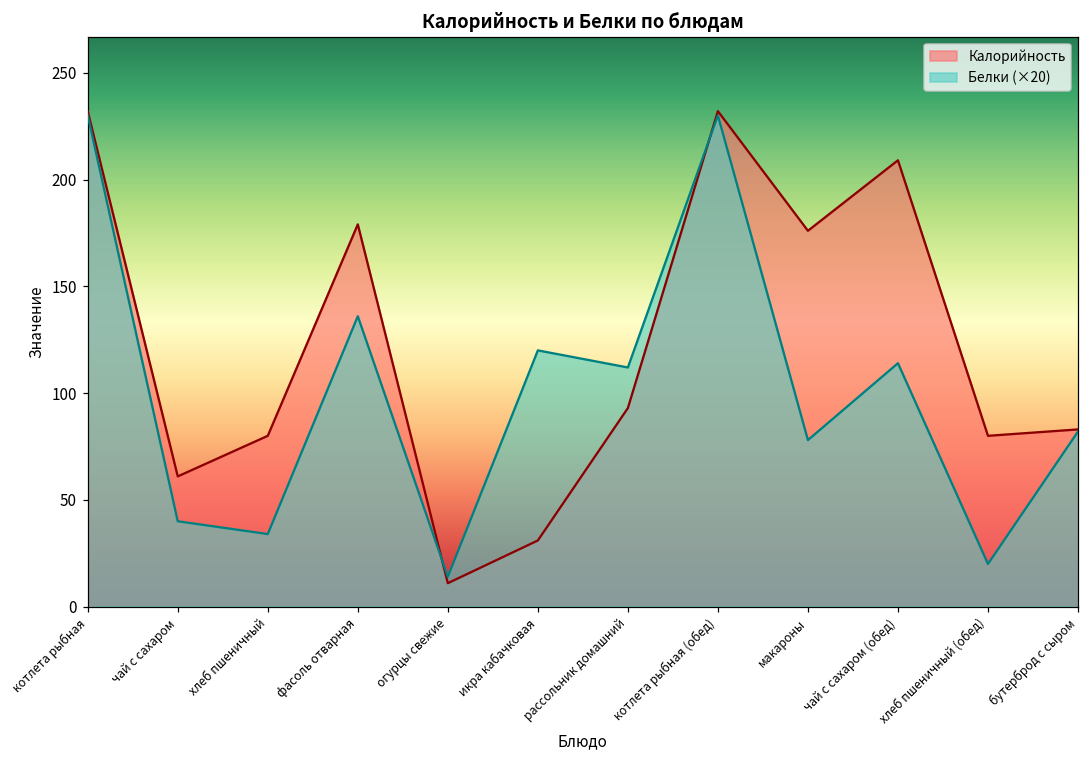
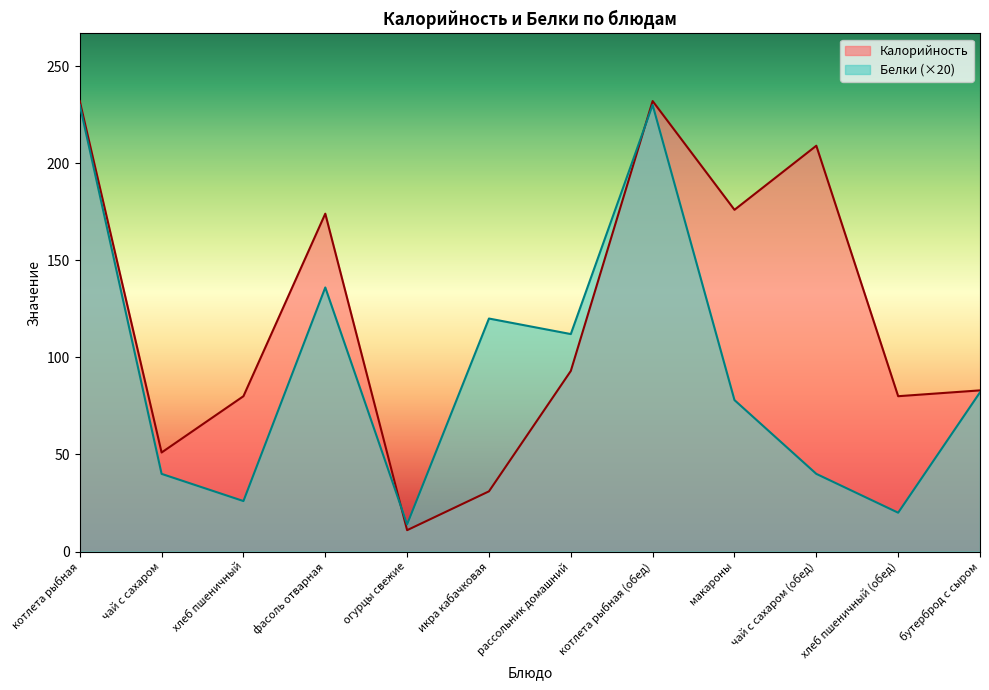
Калорийность, чай с сахаром: 61 -> 51
Белки (×20), хлеб пшеничный: 34 -> 26
Калорийность, фасоль отварная: 179 -> 174
Белки (×20), чай с сахаром (обед): 114 -> 40
